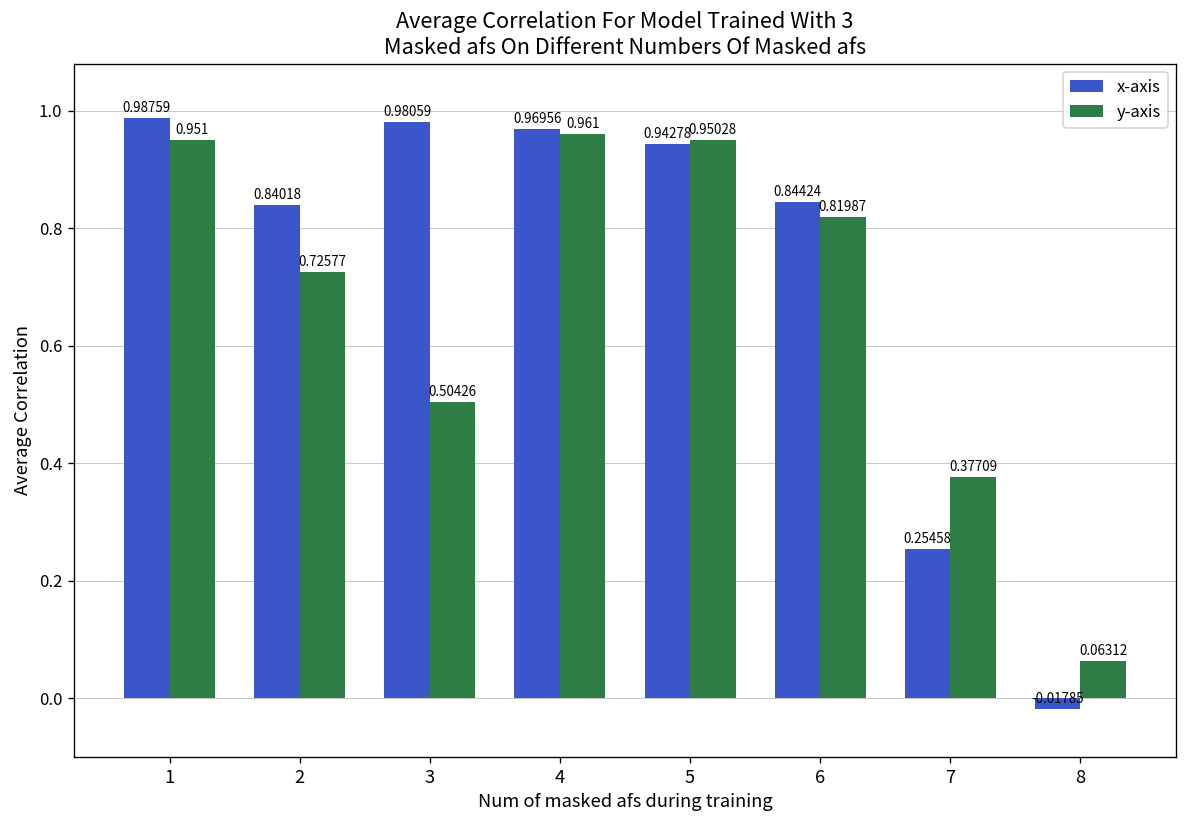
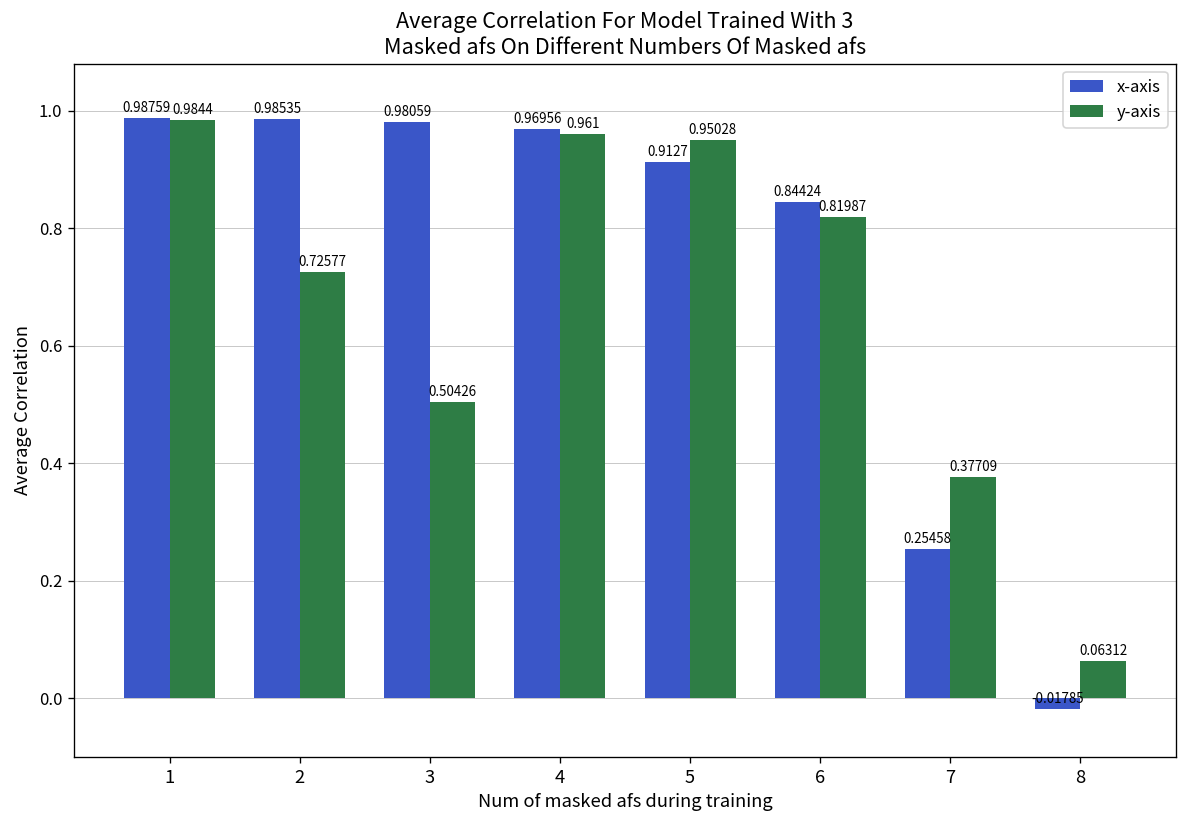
y-axis, 1: 0.951 -> 0.9844
x-axis, 2: 0.84018 -> 0.98535
x-axis, 5: 0.94278 -> 0.9127
